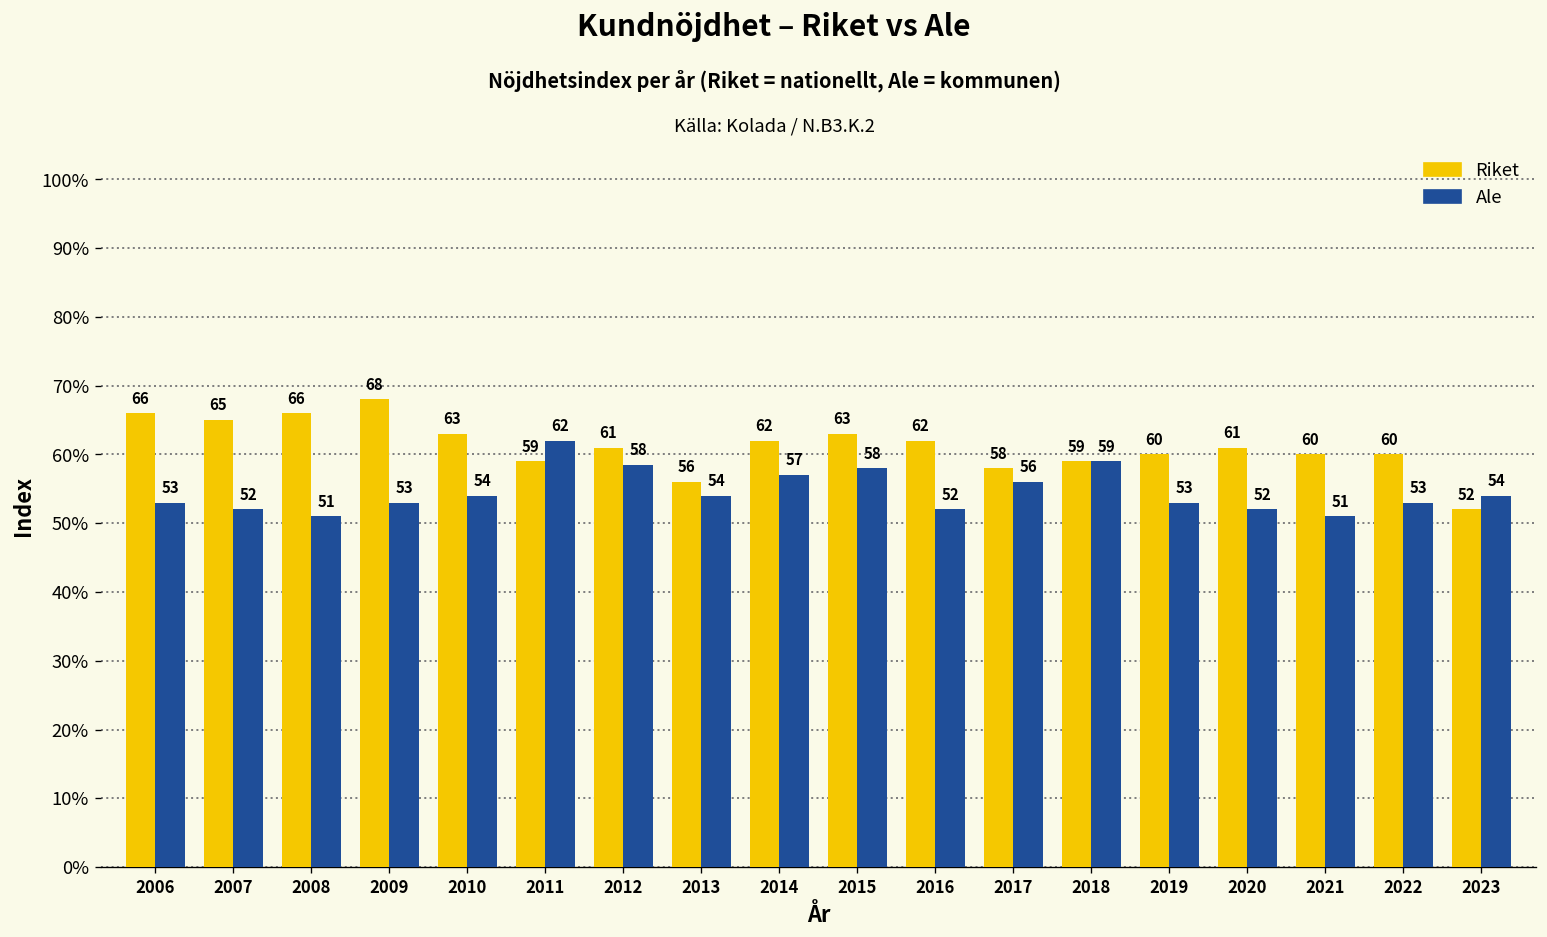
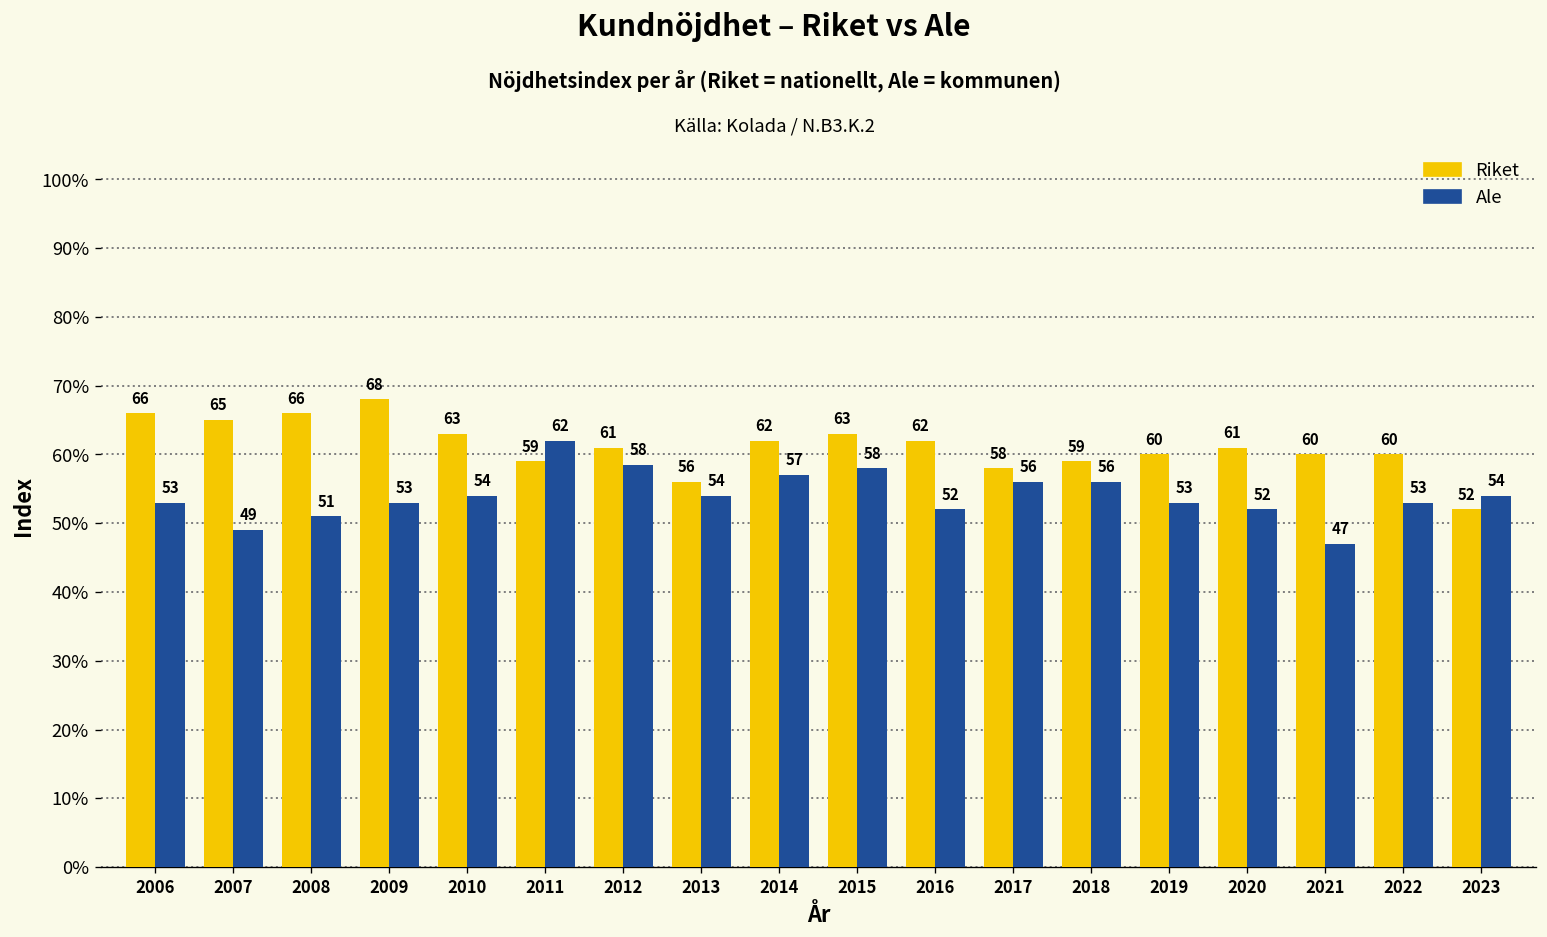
Ale, 2007: 52 -> 49
Ale, 2018: 59 -> 56
Ale, 2021: 51 -> 47
